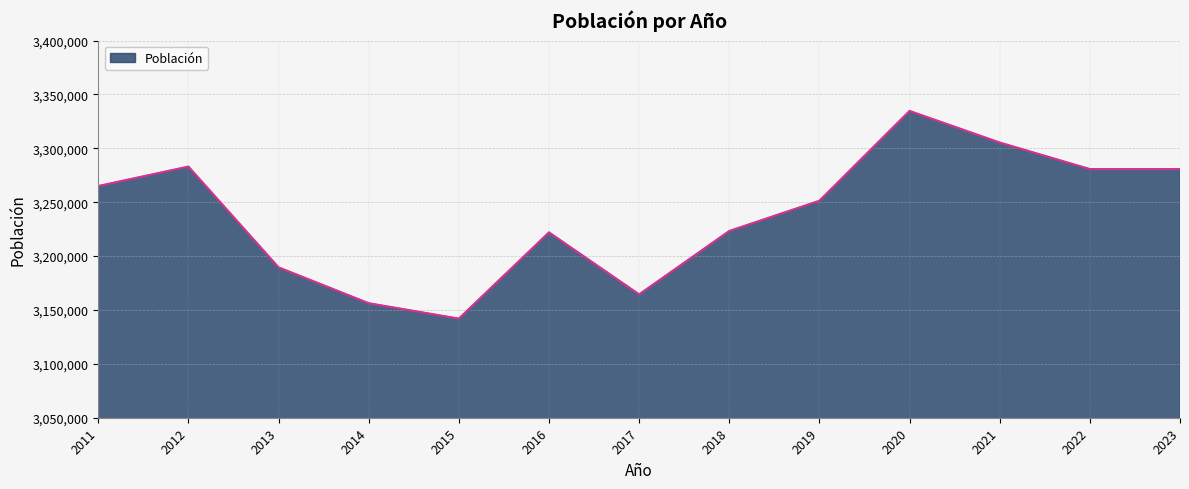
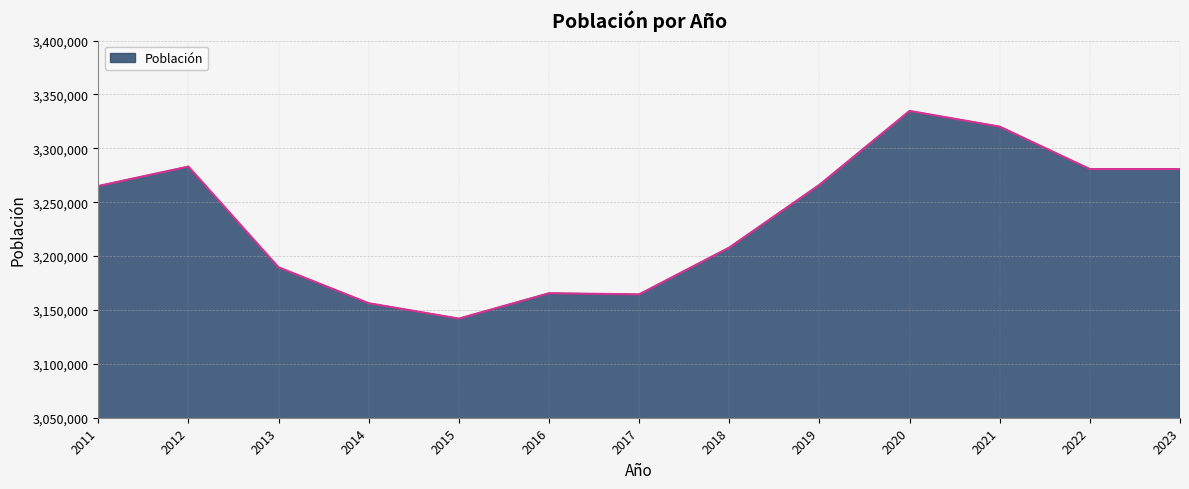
2016: 3,222,000 -> 3,166,000
2018: 3,223,000 -> 3,208,000
2019: 3,251,000 -> 3,266,000
2021: 3,305,000 -> 3,320,000
